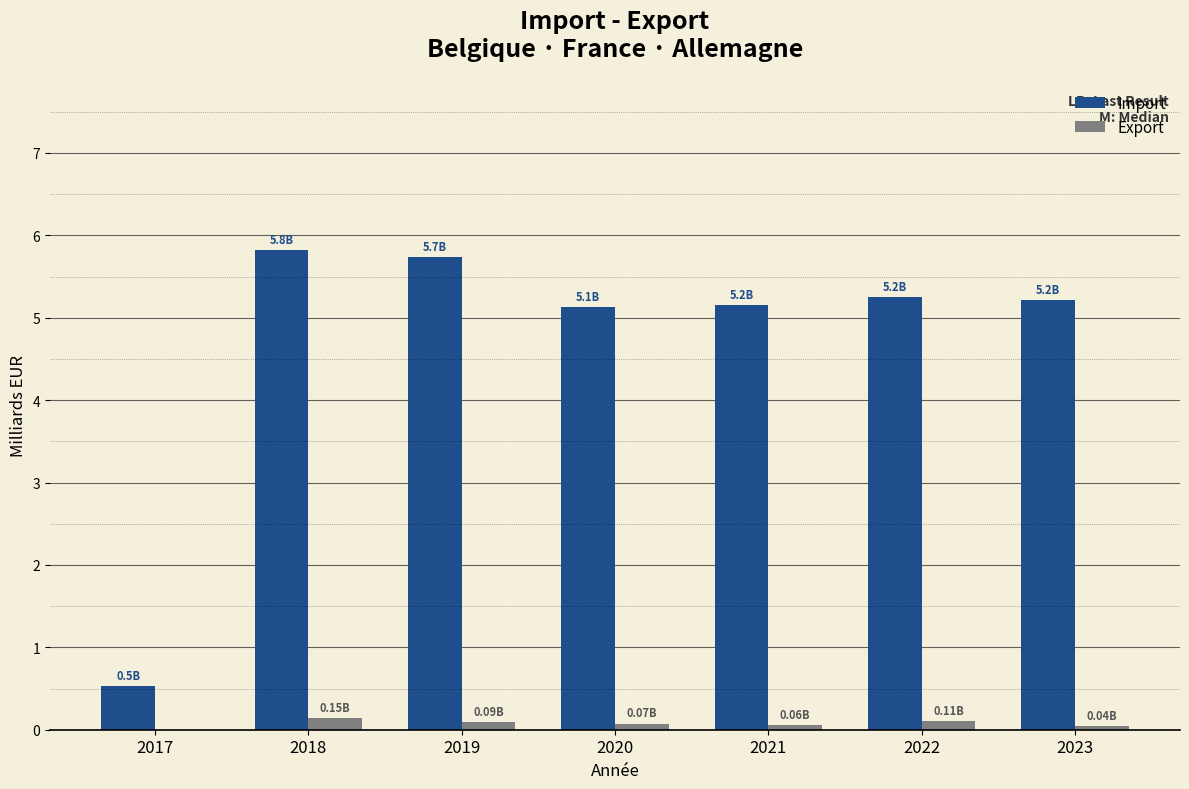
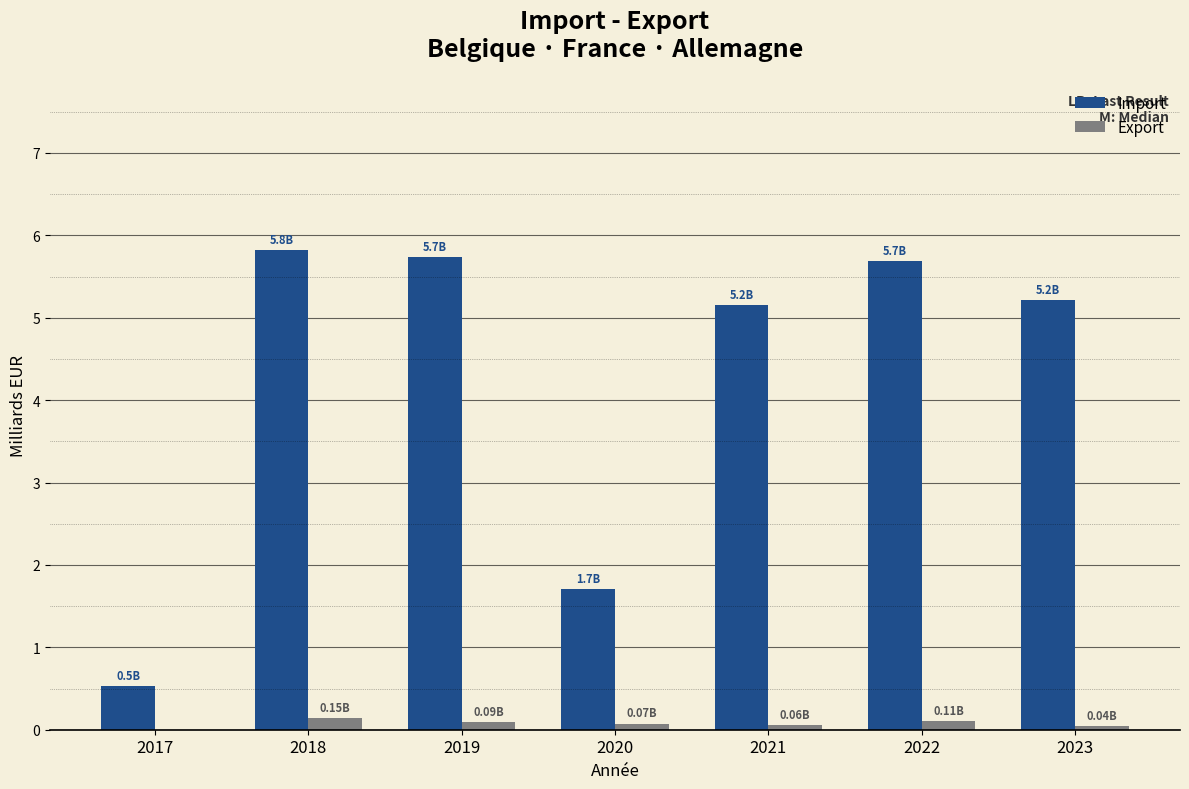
Import, 2020: 5.1B -> 1.7B
Import, 2022: 5.2B -> 5.7B
